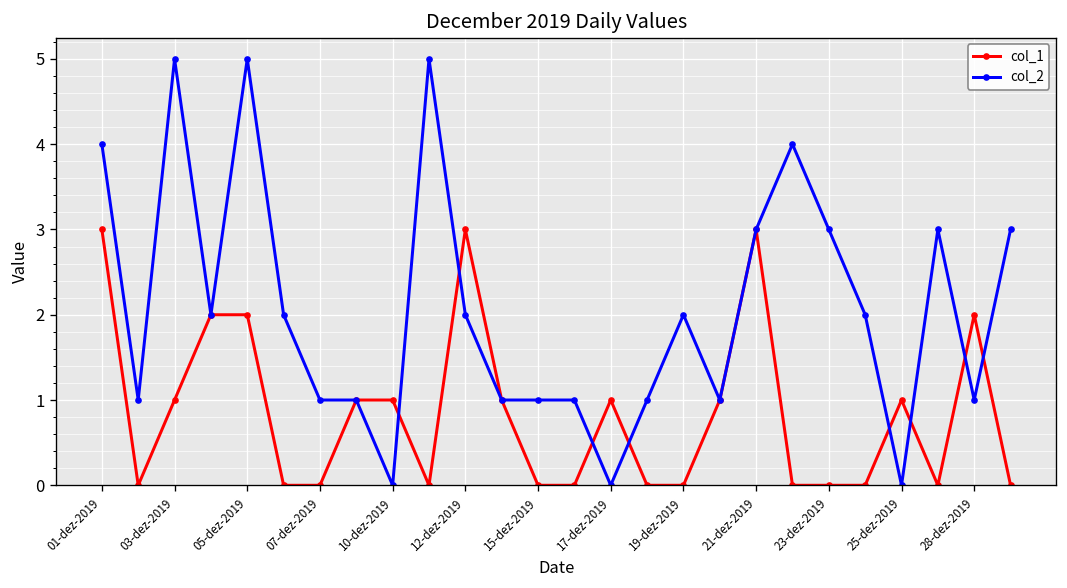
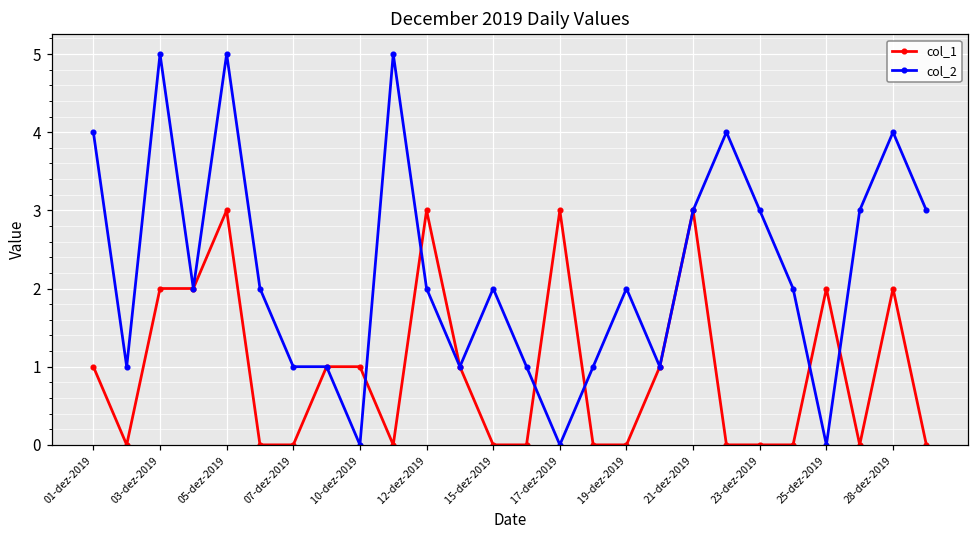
col_1, 01-dez-2019: 3 -> 1
col_1, 03-dez-2019: 1 -> 2
col_1, 05-dez-2019: 2 -> 3
col_2, 15-dez-2019: 1 -> 2
col_1, 17-dez-2019: 1 -> 3
col_1, 25-dez-2019: 1 -> 2
col_2, 28-dez-2019: 1 -> 4
